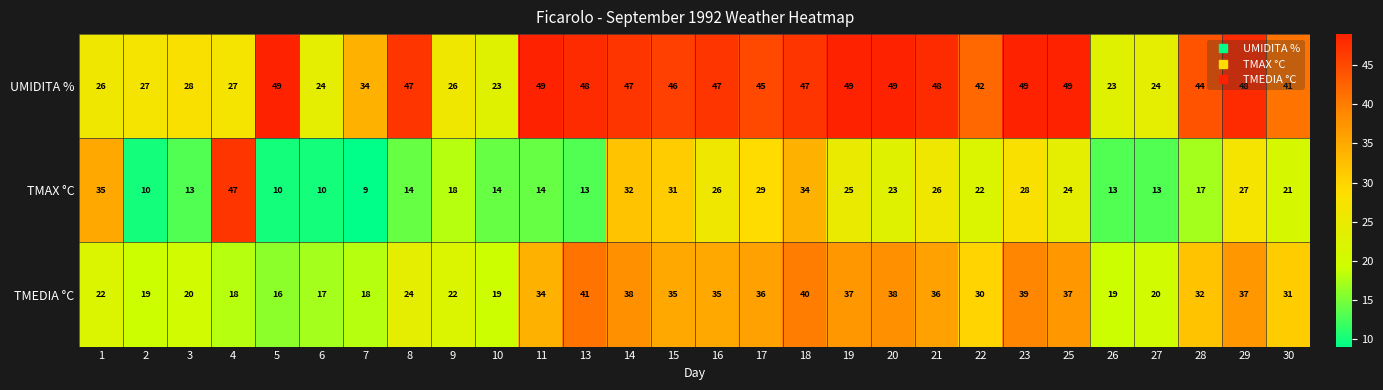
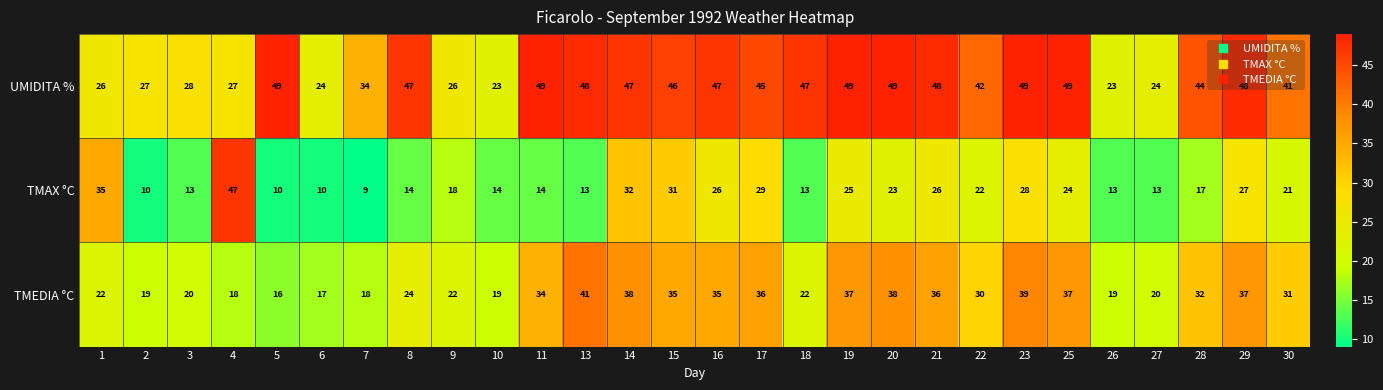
TMAX °C, 18: 34 -> 13
TMEDIA °C, 18: 40 -> 22
